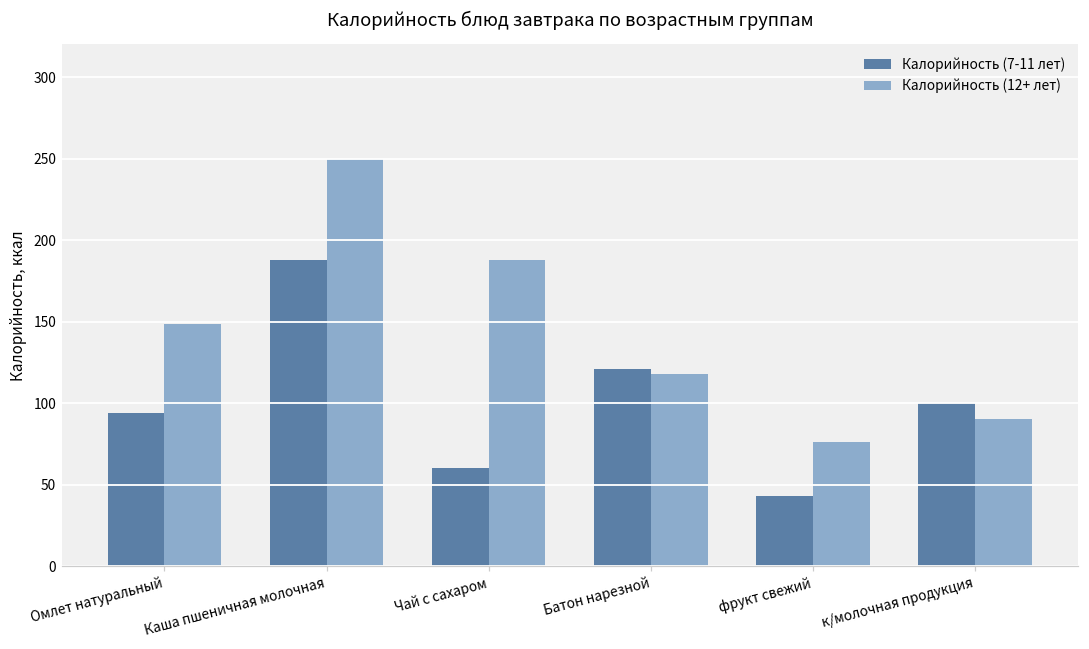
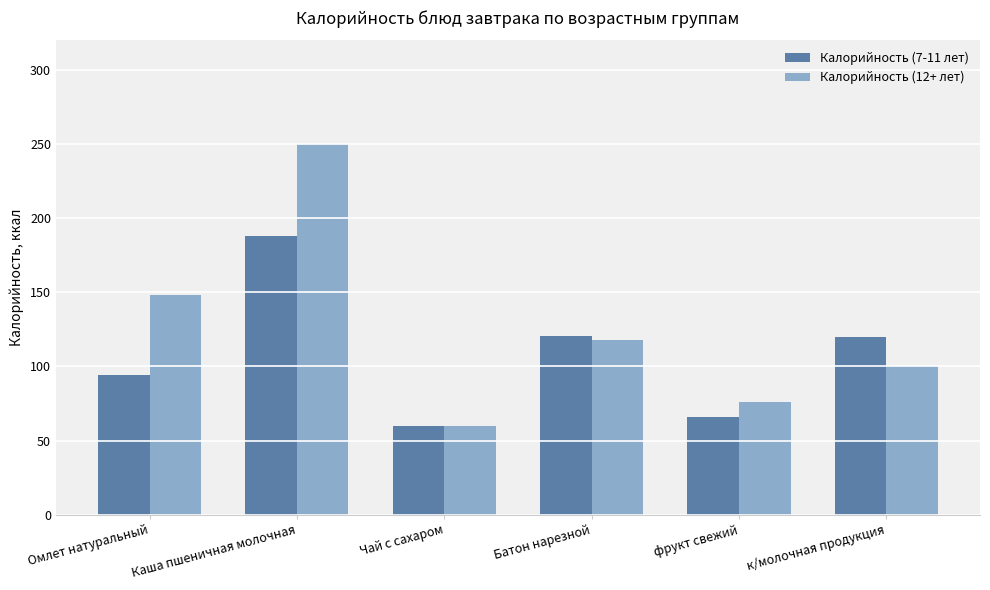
Калорийность (12+ лет), Чай с сахаром: 188 -> 60
Калорийность (7-11 лет), фрукт свежий: 43 -> 66
Калорийность (7-11 лет), к/молочная продукция: 100 -> 120
Калорийность (12+ лет), к/молочная продукция: 90 -> 100
